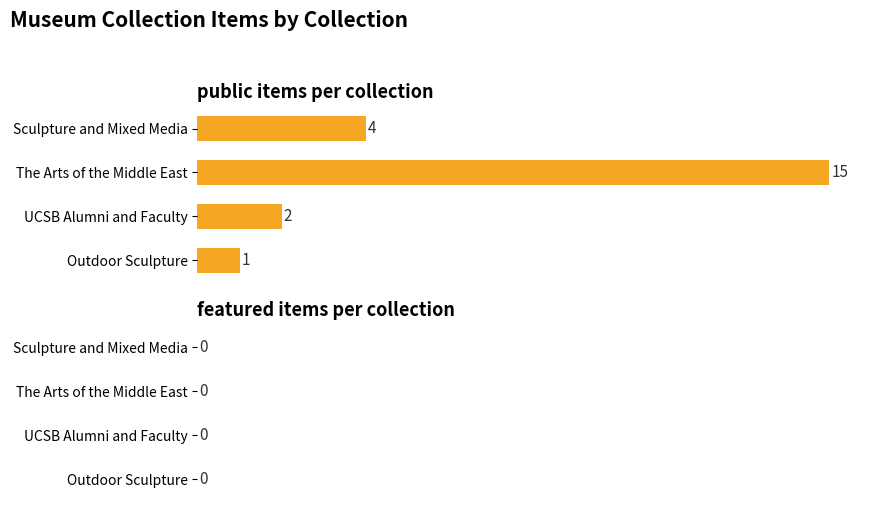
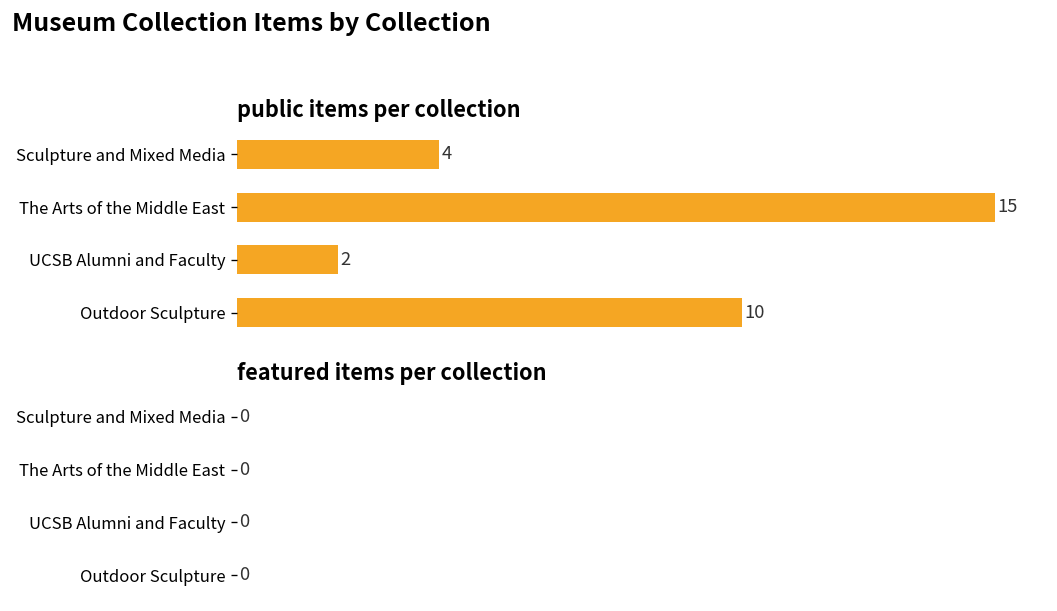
public items per collection, Outdoor Sculpture: 1 -> 10
